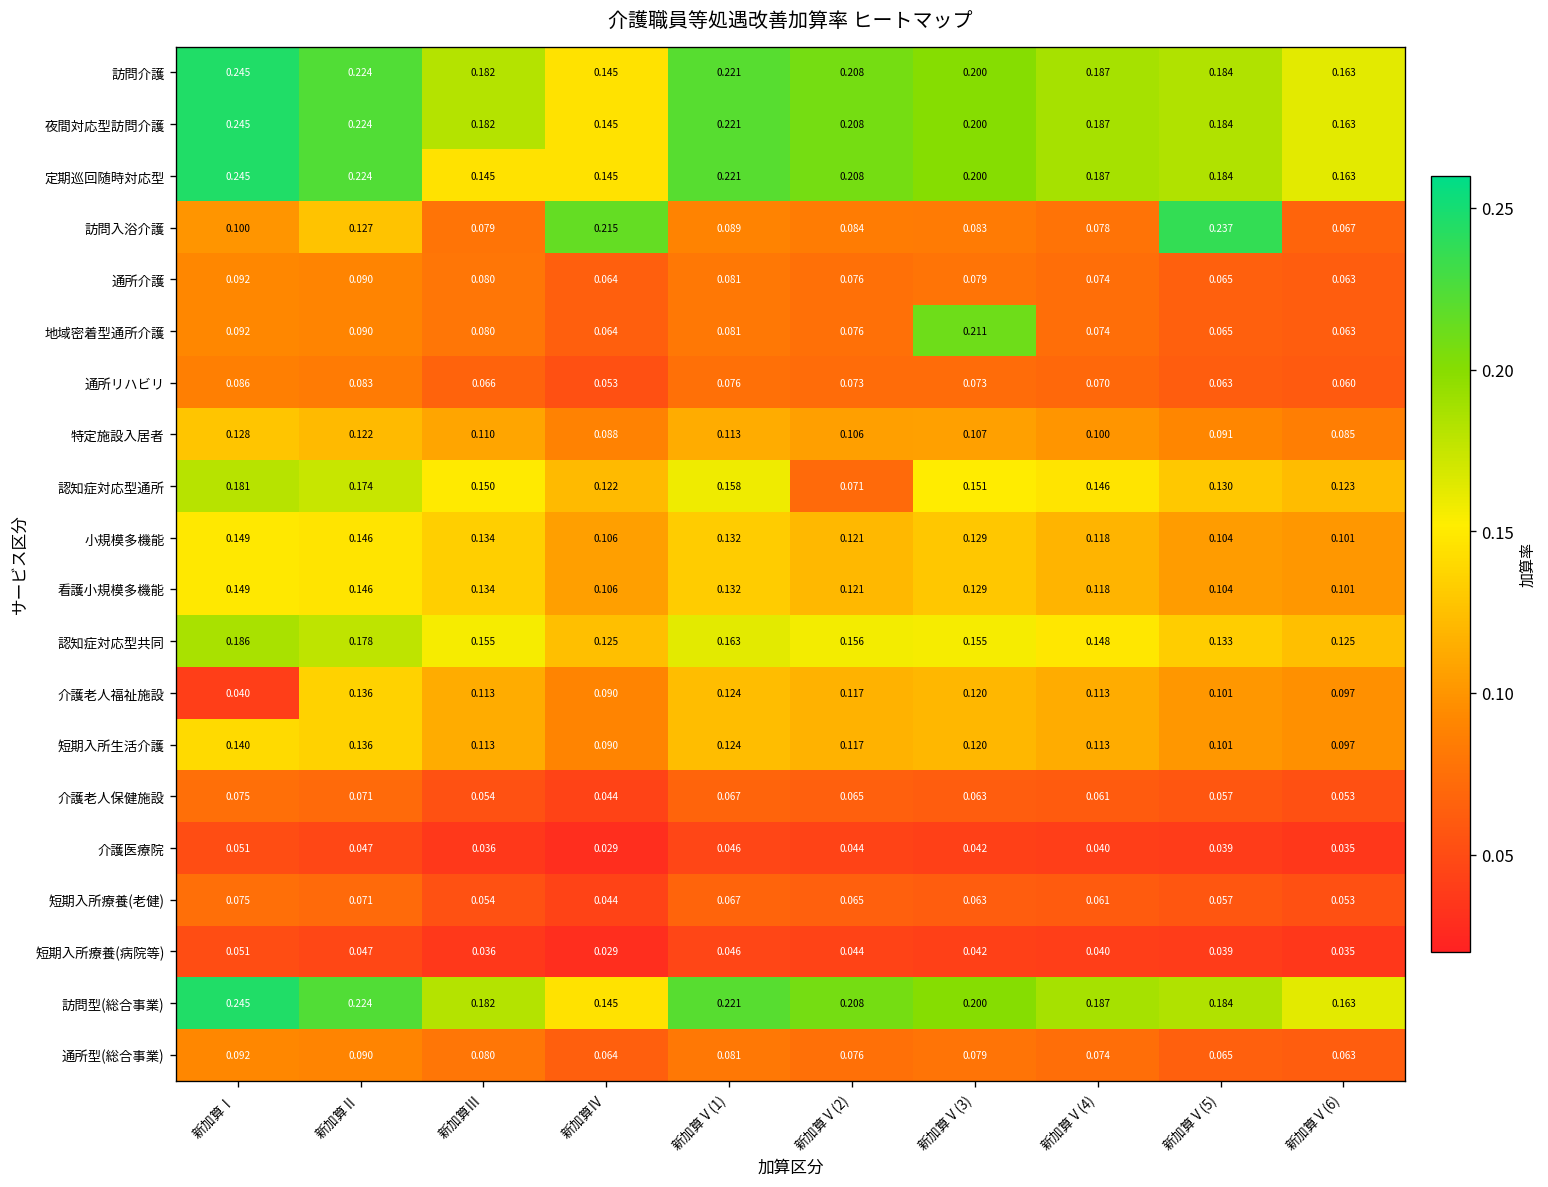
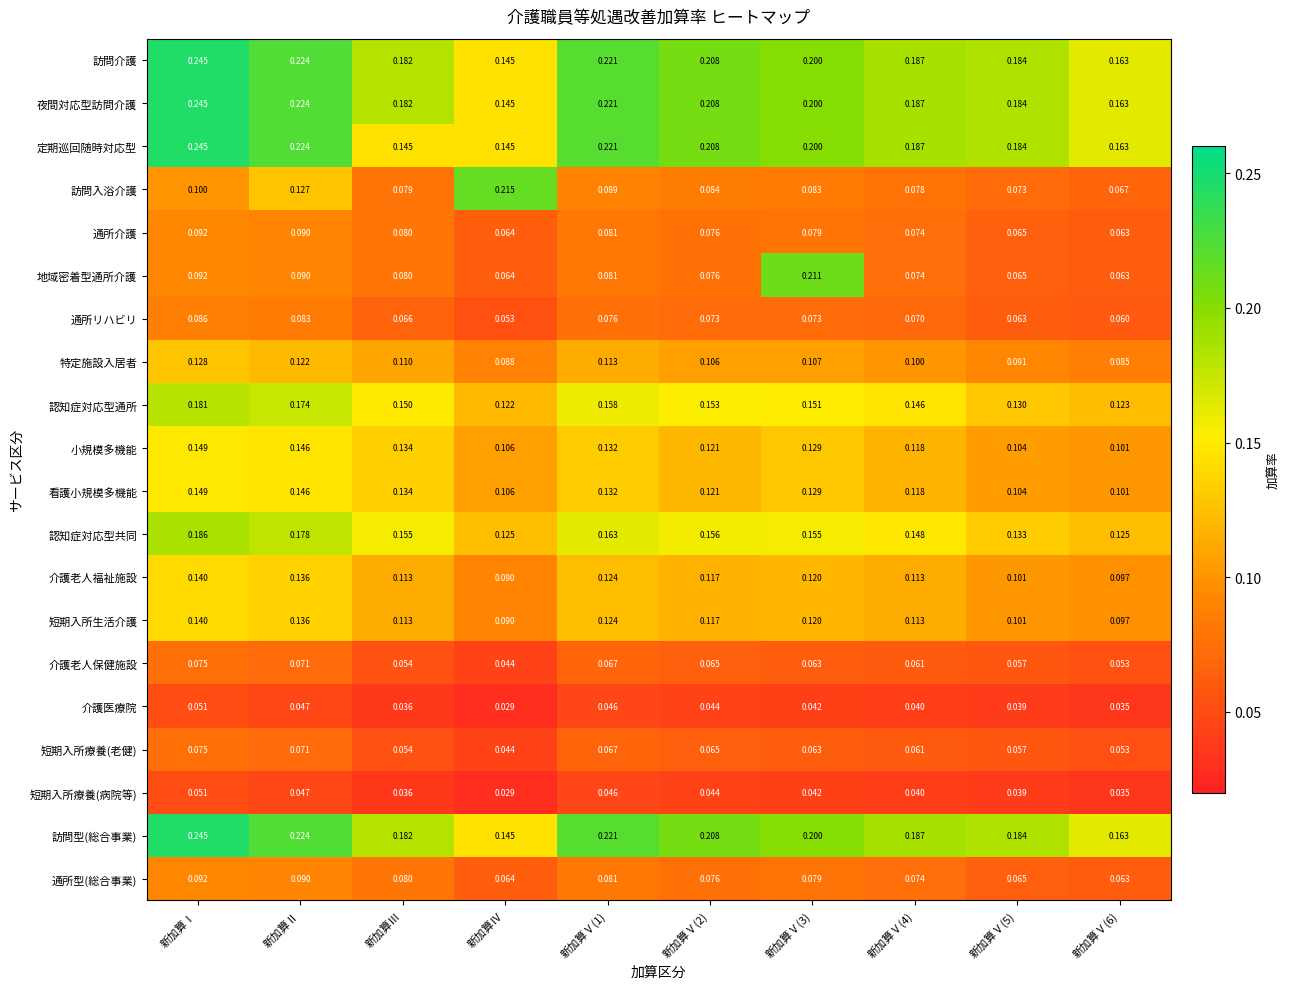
訪問入浴介護, 新加算Ⅴ(5): 0.237 -> 0.073
認知症対応型通所, 新加算Ⅴ(2): 0.071 -> 0.153
介護老人福祉施設, 新加算Ⅰ: 0.040 -> 0.140
